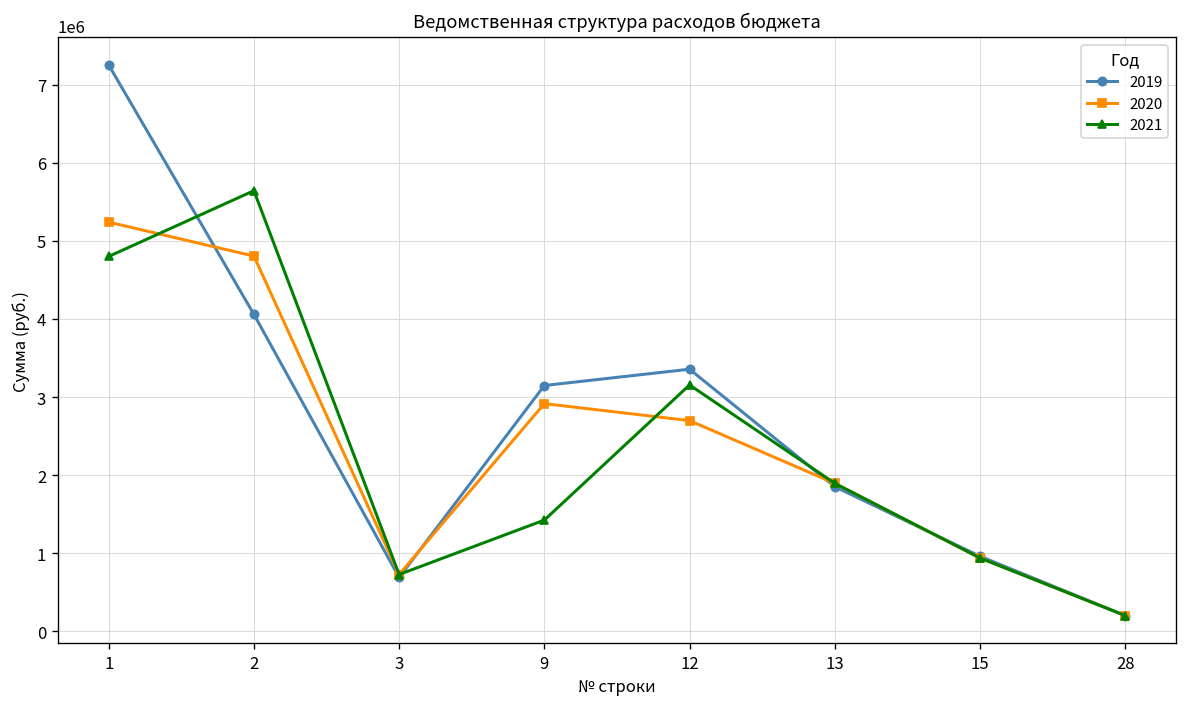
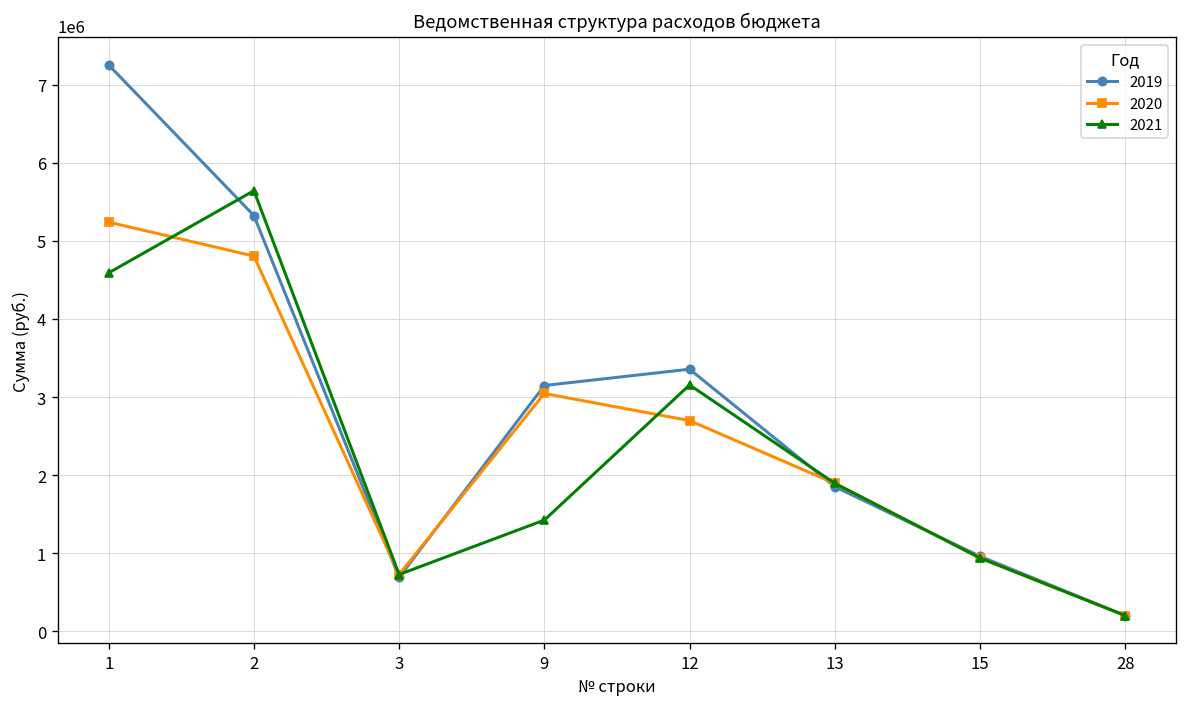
2021, 1: 4800000 -> 4600000
2019, 2: 4100000 -> 5300000
2020, 9: 2900000 -> 3000000
